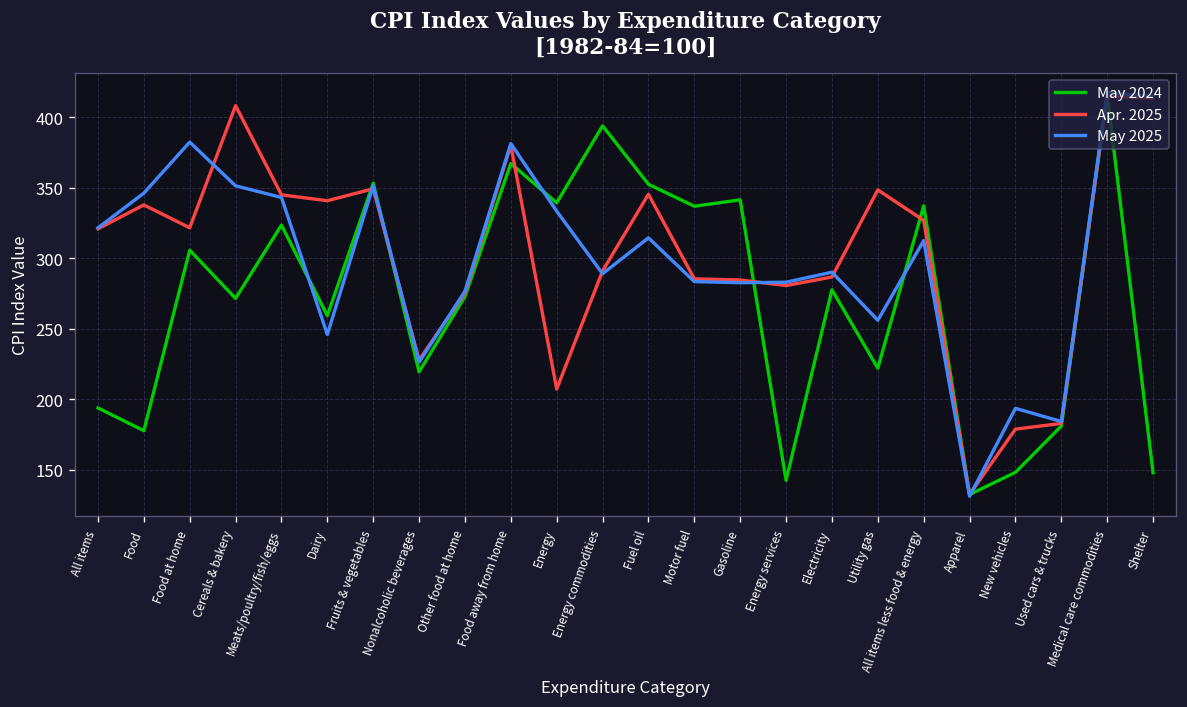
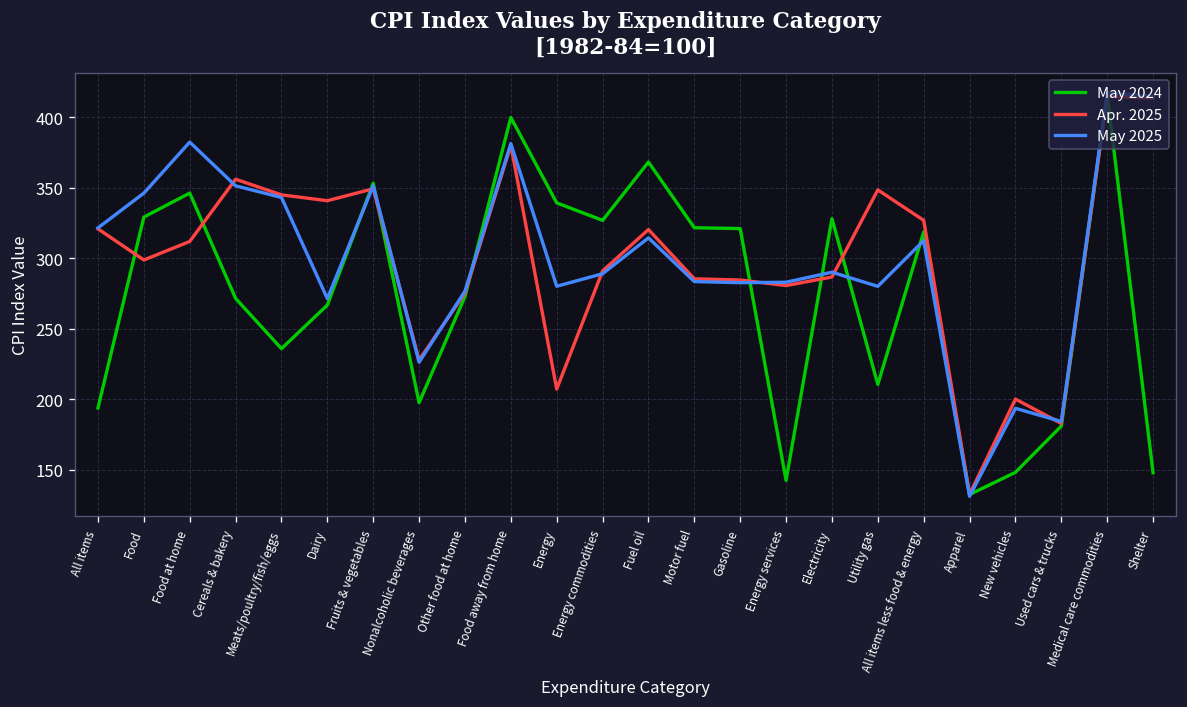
May 2024, Food: 178 -> 329
Apr. 2025, Food: 338 -> 299
May 2024, Food at home: 306 -> 346
Apr. 2025, Food at home: 322 -> 312
Apr. 2025, Cereals & bakery: 408 -> 356
May 2024, Meats/poultry/fish/eggs: 323 -> 236
May 2024, Dairy: 259 -> 267
May 2025, Dairy: 246 -> 271
May 2024, Nonalcoholic beverages: 219 -> 198
May 2024, Food away from home: 367 -> 400
May 2025, Energy: 333 -> 280
May 2024, Energy commodities: 394 -> 327
May 2024, Fuel oil: 352 -> 368
Apr. 2025, Fuel oil: 345 -> 320
May 2024, Motor fuel: 337 -> 322
May 2024, Gasoline: 341 -> 321
May 2024, Electricity: 278 -> 328
May 2024, Utility gas: 222 -> 210
May 2025, Utility gas: 256 -> 280
May 2024, All items less food & energy: 337 -> 319
Apr. 2025, New vehicles: 179 -> 200
